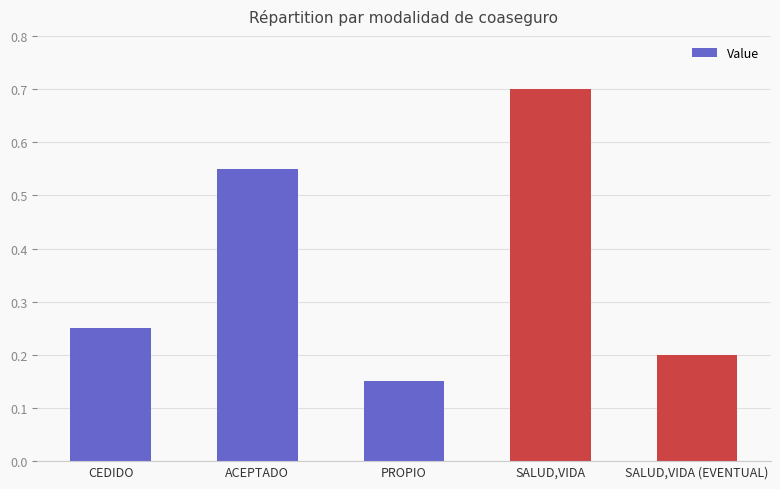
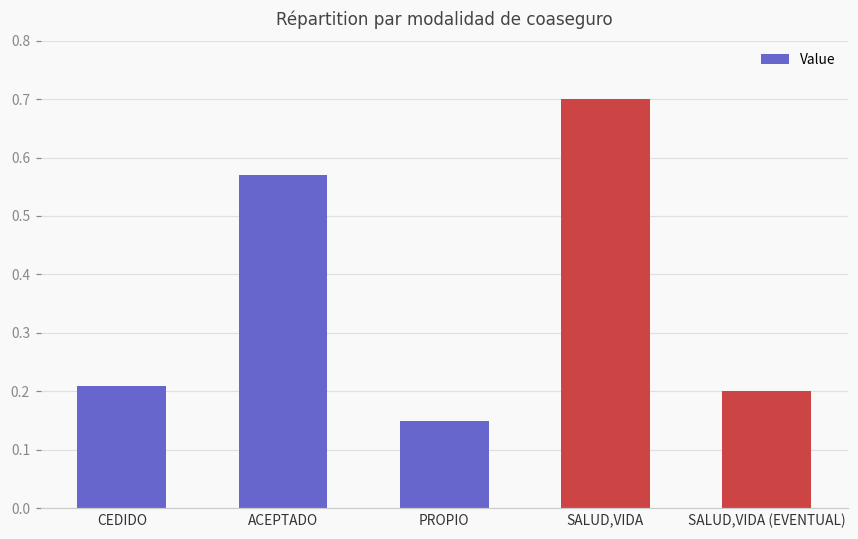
CEDIDO: 0.25 -> 0.21
ACEPTADO: 0.55 -> 0.57
